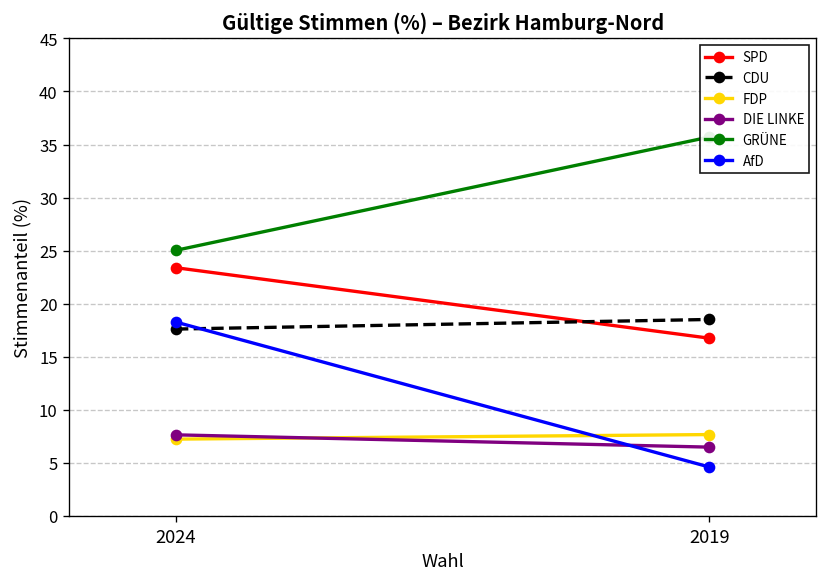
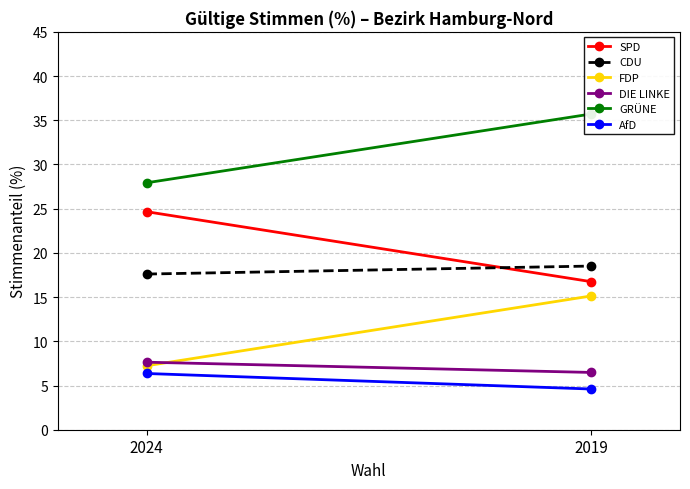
SPD, 2024: 23 -> 25
GRÜNE, 2024: 25 -> 28
AfD, 2024: 18 -> 6
FDP, 2019: 8 -> 15
